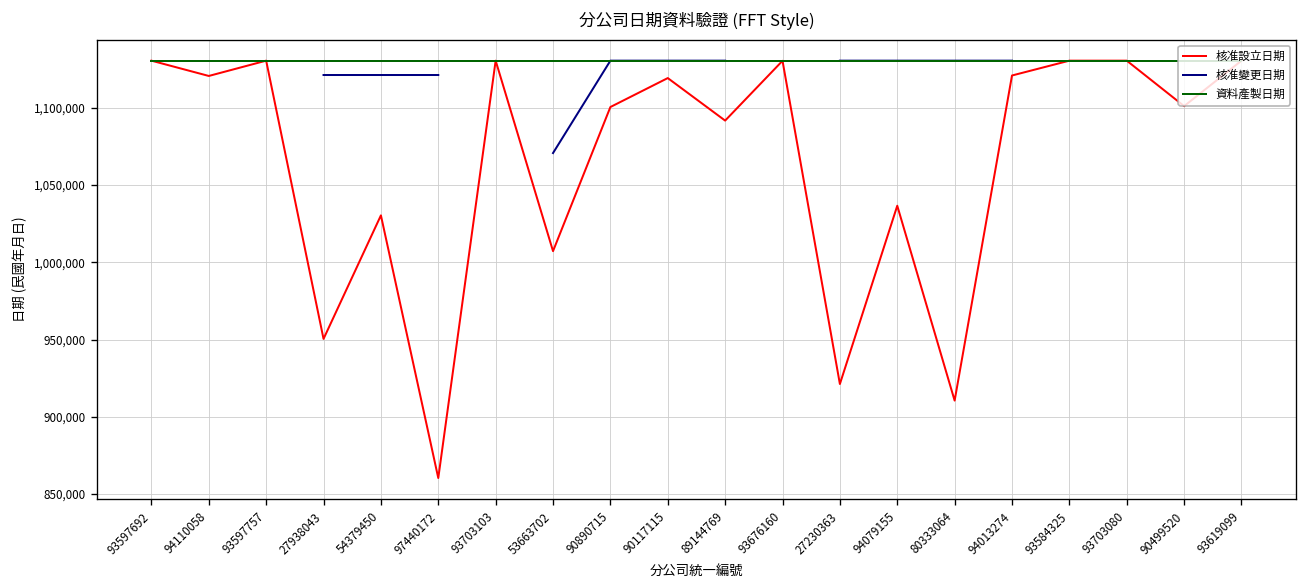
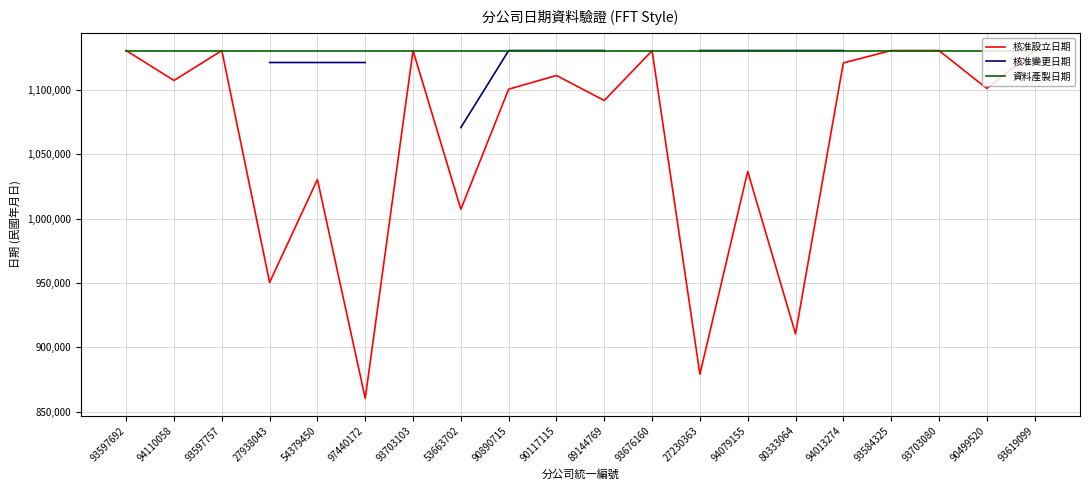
核准設立日期, 94110058: 1,121,000 -> 1,107,000
核准設立日期, 90117115: 1,119,000 -> 1,111,000
核准設立日期, 27230363: 921,000 -> 879,000
